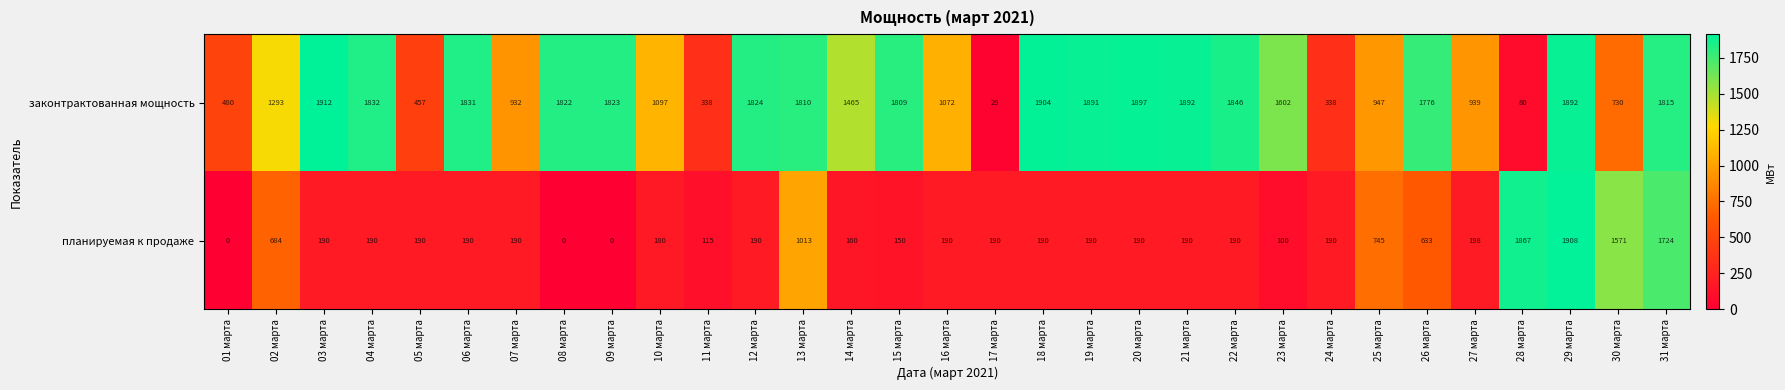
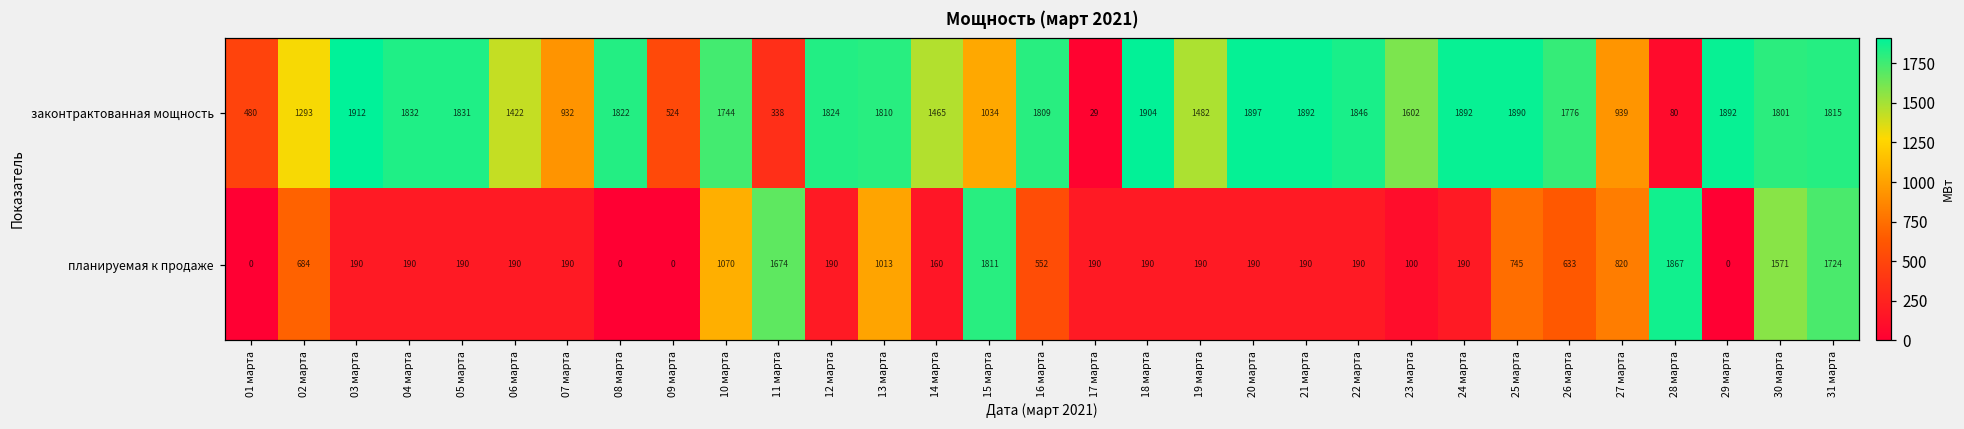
законтрактованная мощность, 05 марта: 457 -> 1831
законтрактованная мощность, 06 марта: 1831 -> 1422
законтрактованная мощность, 09 марта: 1823 -> 524
законтрактованная мощность, 10 марта: 1097 -> 1744
законтрактованная мощность, 15 марта: 1809 -> 1034
законтрактованная мощность, 16 марта: 1072 -> 1809
законтрактованная мощность, 19 марта: 1891 -> 1482
законтрактованная мощность, 24 марта: 338 -> 1892
законтрактованная мощность, 25 марта: 947 -> 1890
законтрактованная мощность, 30 марта: 730 -> 1801
планируемая к продаже, 10 марта: 180 -> 1070
планируемая к продаже, 11 марта: 115 -> 1674
планируемая к продаже, 15 марта: 150 -> 1811
планируемая к продаже, 16 марта: 190 -> 552
планируемая к продаже, 27 марта: 198 -> 820
планируемая к продаже, 29 марта: 1908 -> 0
